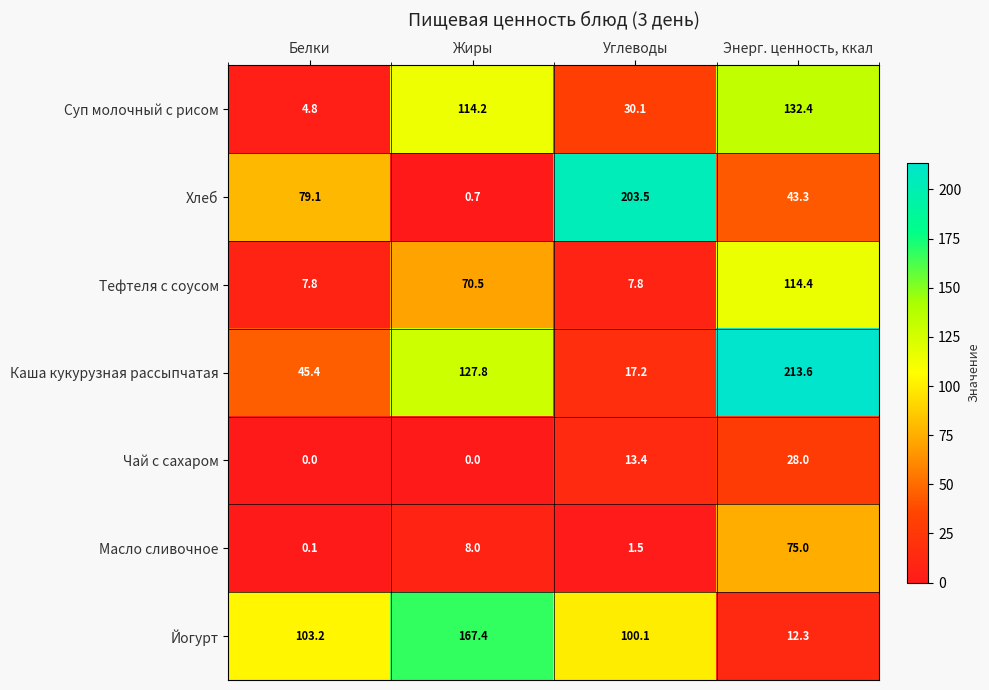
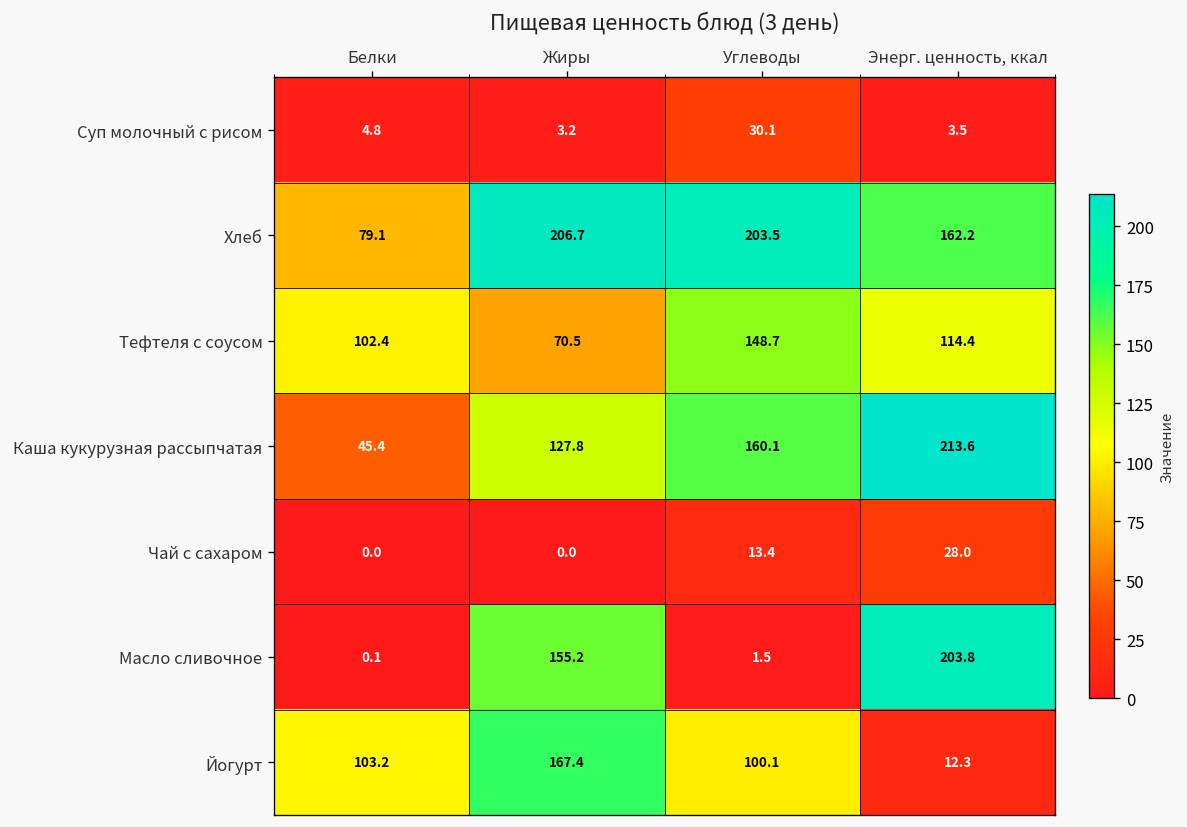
Суп молочный с рисом, Жиры: 114.2 -> 3.2
Суп молочный с рисом, Энерг. ценность, ккал: 132.4 -> 3.5
Хлеб, Жиры: 0.7 -> 206.7
Хлеб, Энерг. ценность, ккал: 43.3 -> 162.2
Тефтеля с соусом, Белки: 7.8 -> 102.4
Тефтеля с соусом, Углеводы: 7.8 -> 148.7
Каша кукурузная рассыпчатая, Углеводы: 17.2 -> 160.1
Масло сливочное, Жиры: 8.0 -> 155.2
Масло сливочное, Энерг. ценность, ккал: 75.0 -> 203.8
